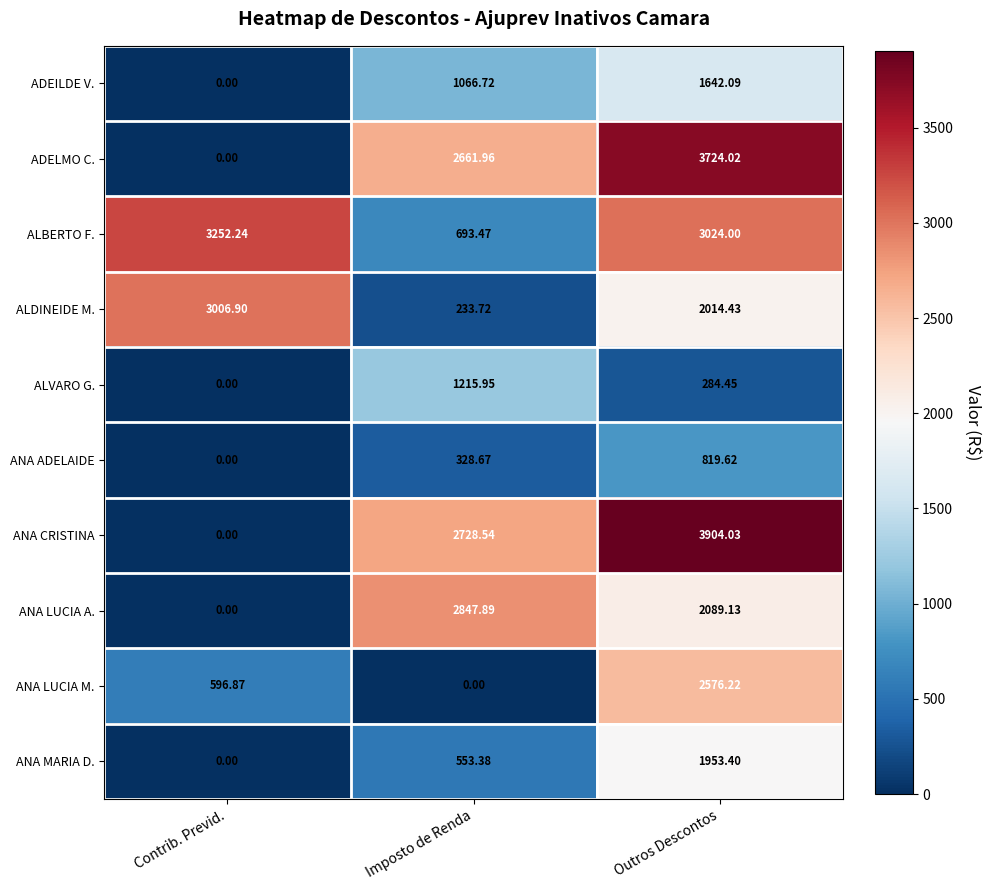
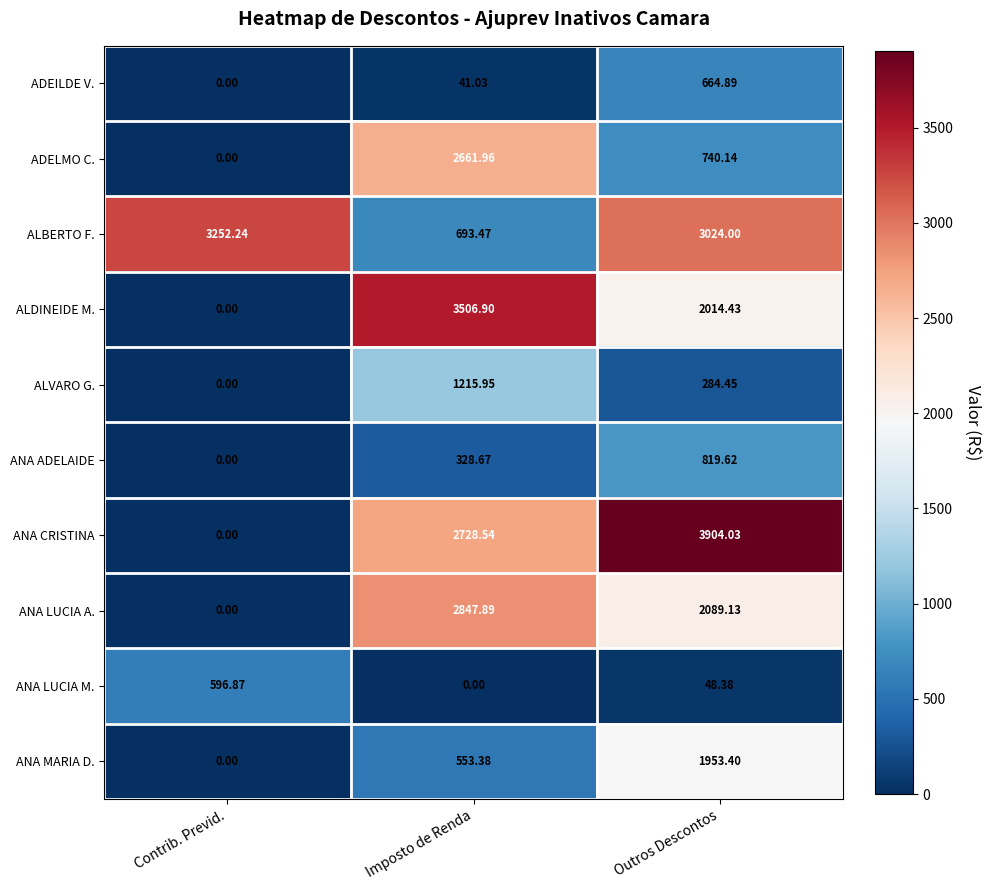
ADEILDE V., Imposto de Renda: 1066.72 -> 41.03
ADEILDE V., Outros Descontos: 1642.09 -> 664.89
ADELMO C., Outros Descontos: 3724.02 -> 740.14
ALDINEIDE M., Contrib. Previd.: 3006.90 -> 0.00
ALDINEIDE M., Imposto de Renda: 233.72 -> 3506.90
ANA LUCIA M., Outros Descontos: 2576.22 -> 48.38
